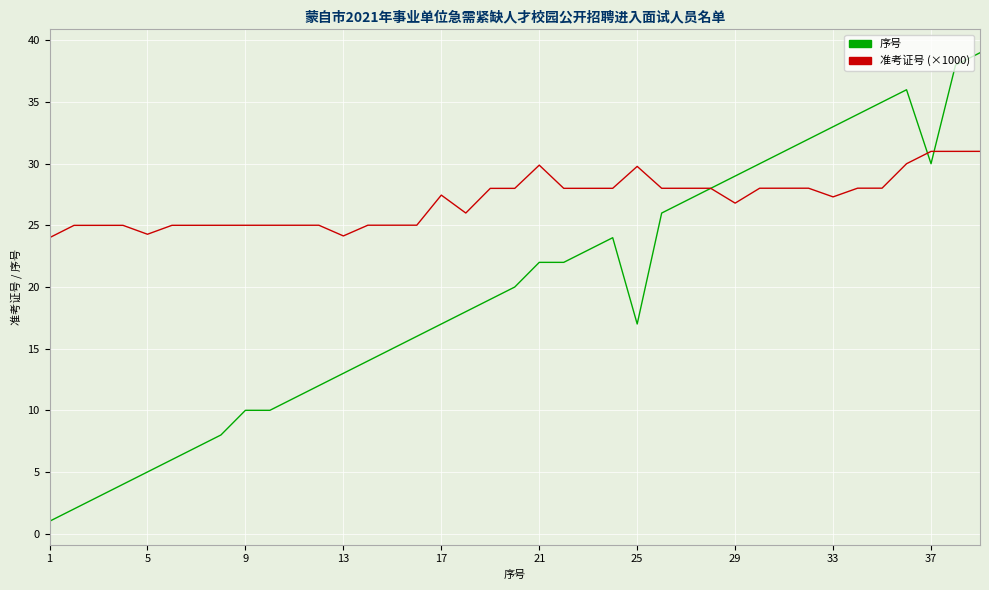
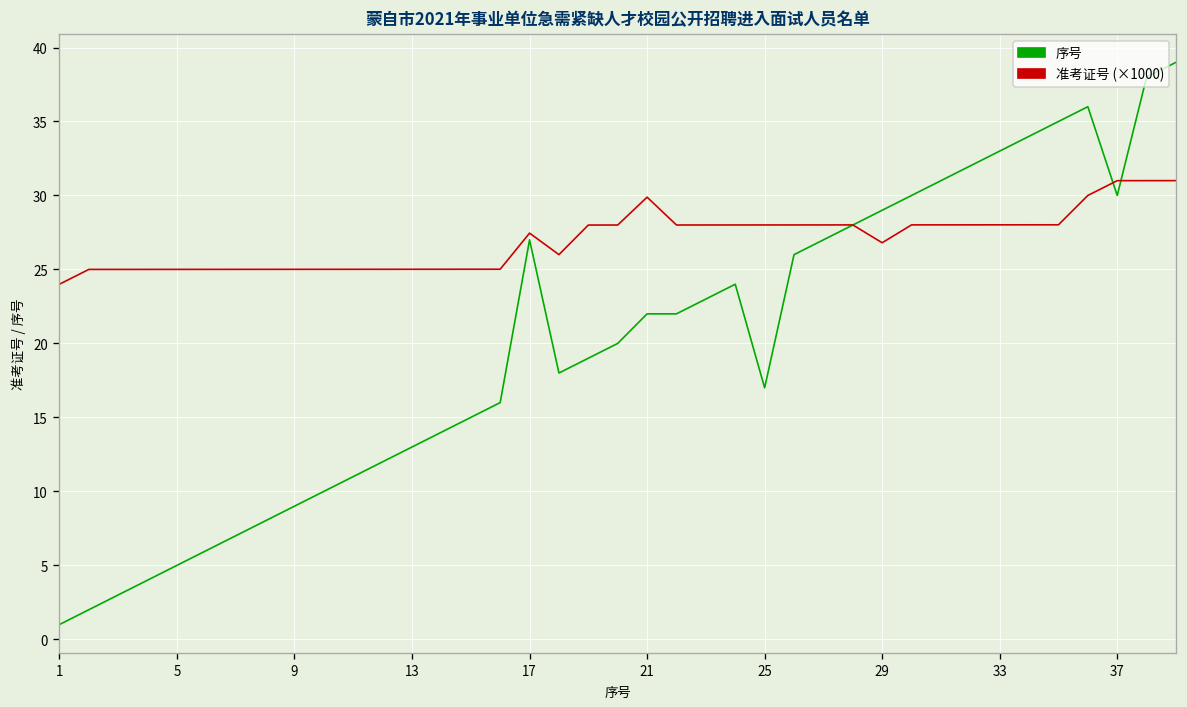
准考证号 (×1000), 5: 24.3 -> 25.0
序号, 9: 10 -> 9
准考证号 (×1000), 13: 24.1 -> 25.0
序号, 17: 17 -> 27
准考证号 (×1000), 25: 29.8 -> 28.0
准考证号 (×1000), 33: 27.3 -> 28.0
